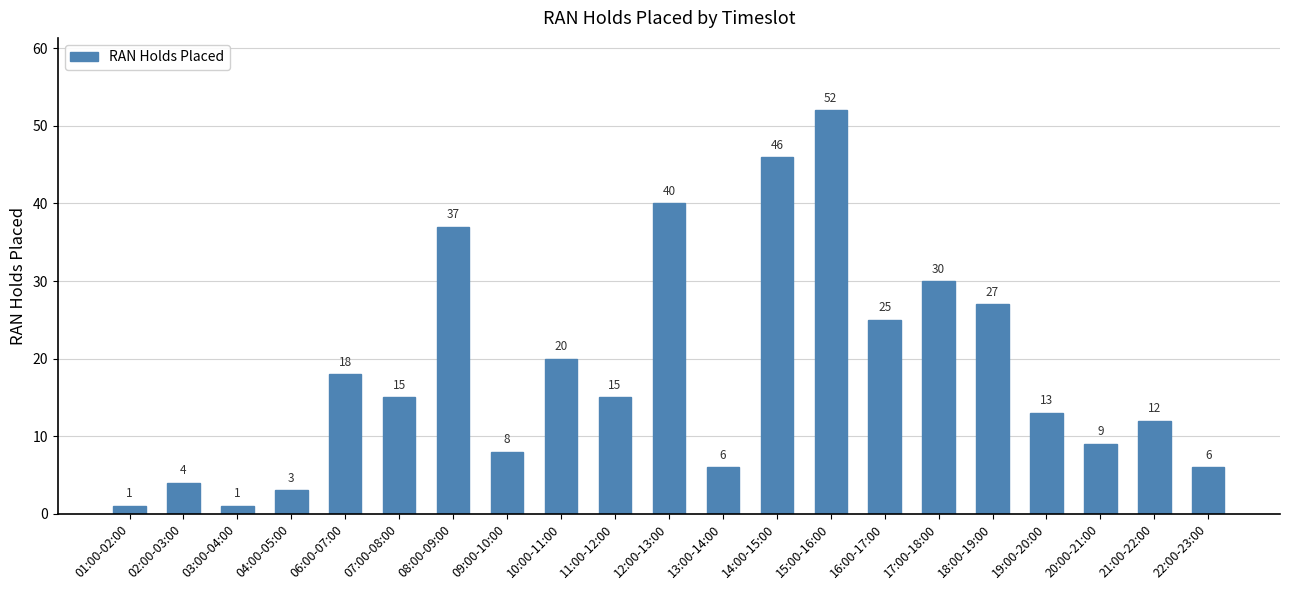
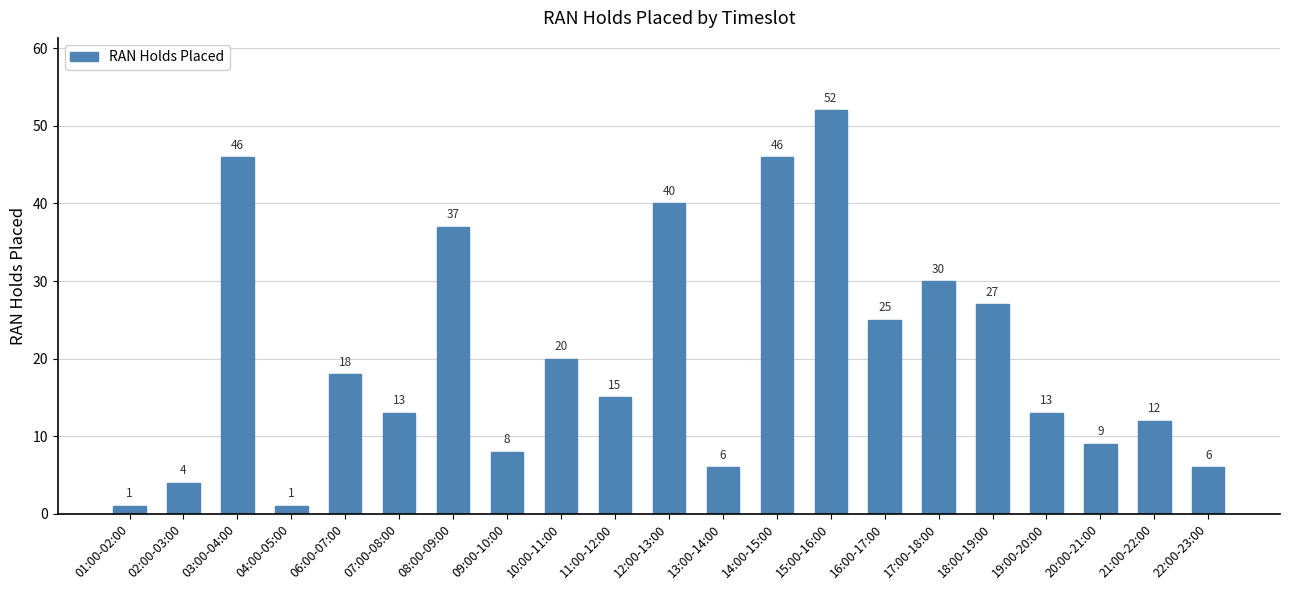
03:00-04:00: 1 -> 46
04:00-05:00: 3 -> 1
07:00-08:00: 15 -> 13
